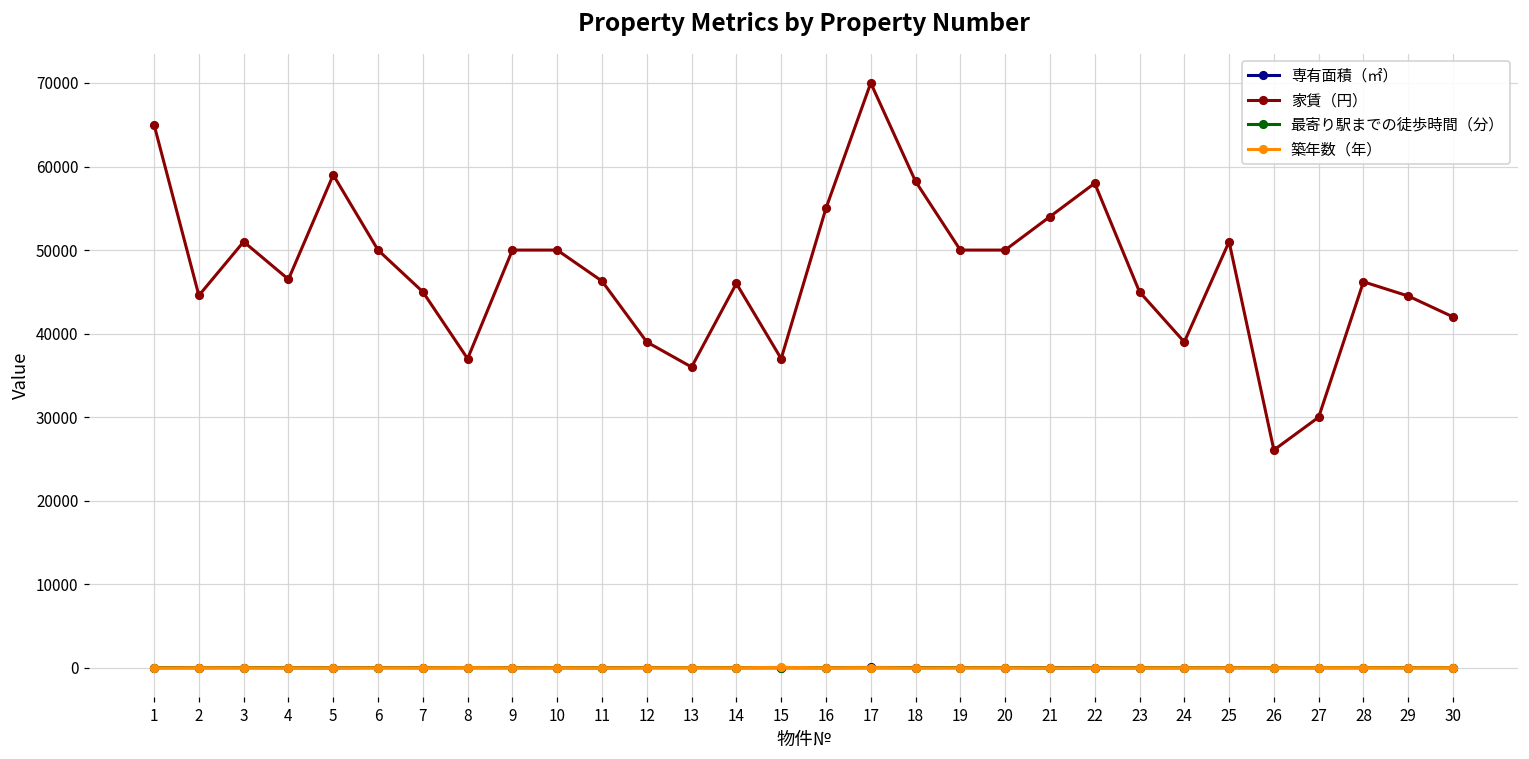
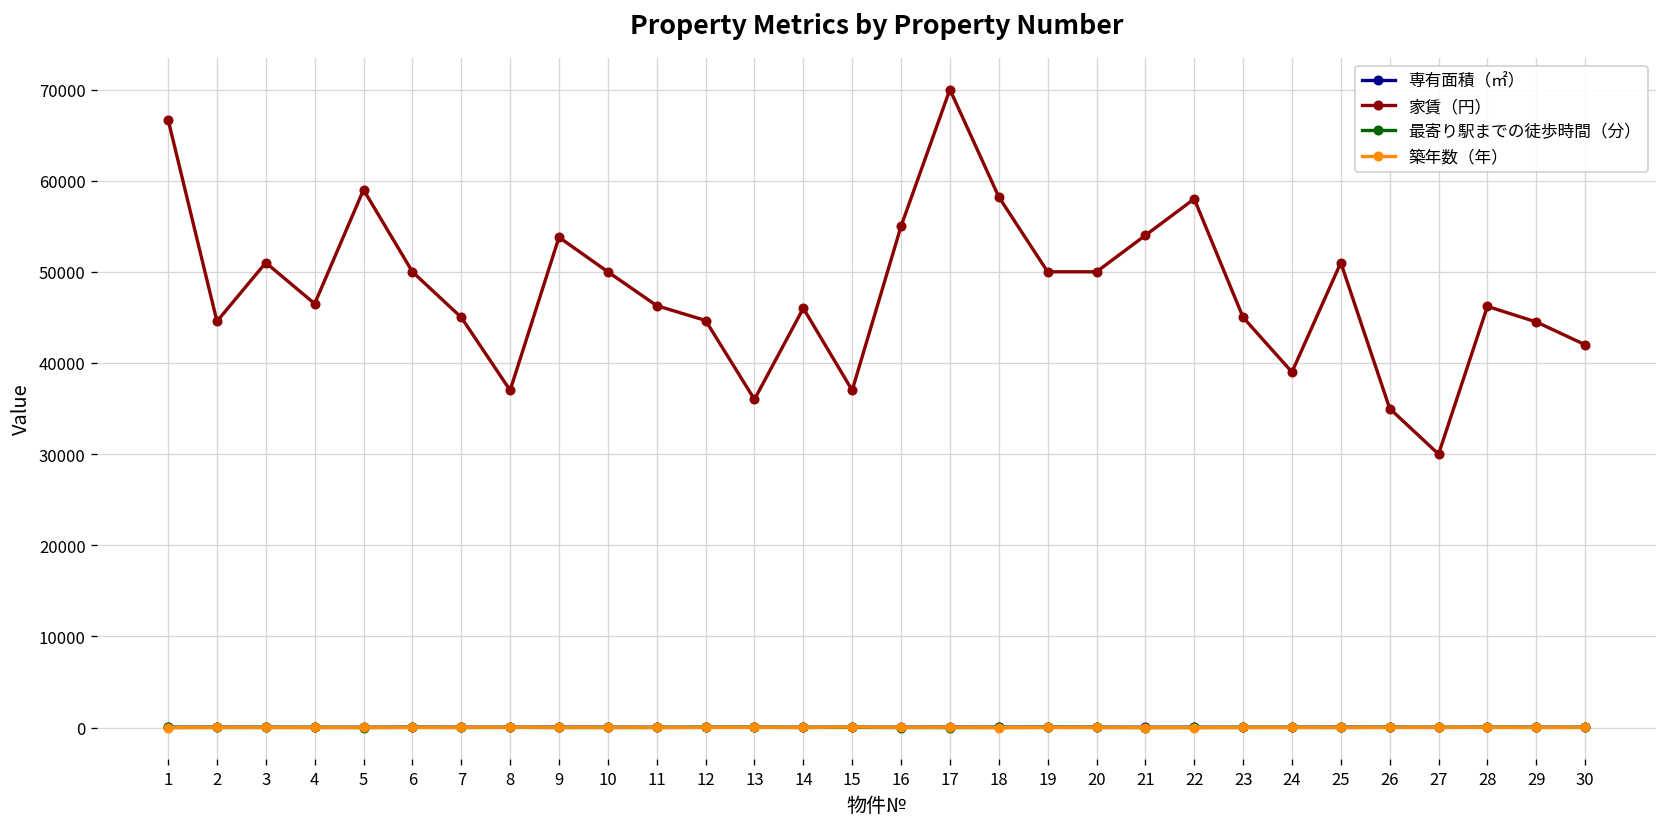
家賃（円）, 1: 65000 -> 67000
家賃（円）, 9: 50000 -> 54000
家賃（円）, 12: 39000 -> 45000
家賃（円）, 26: 26000 -> 35000
